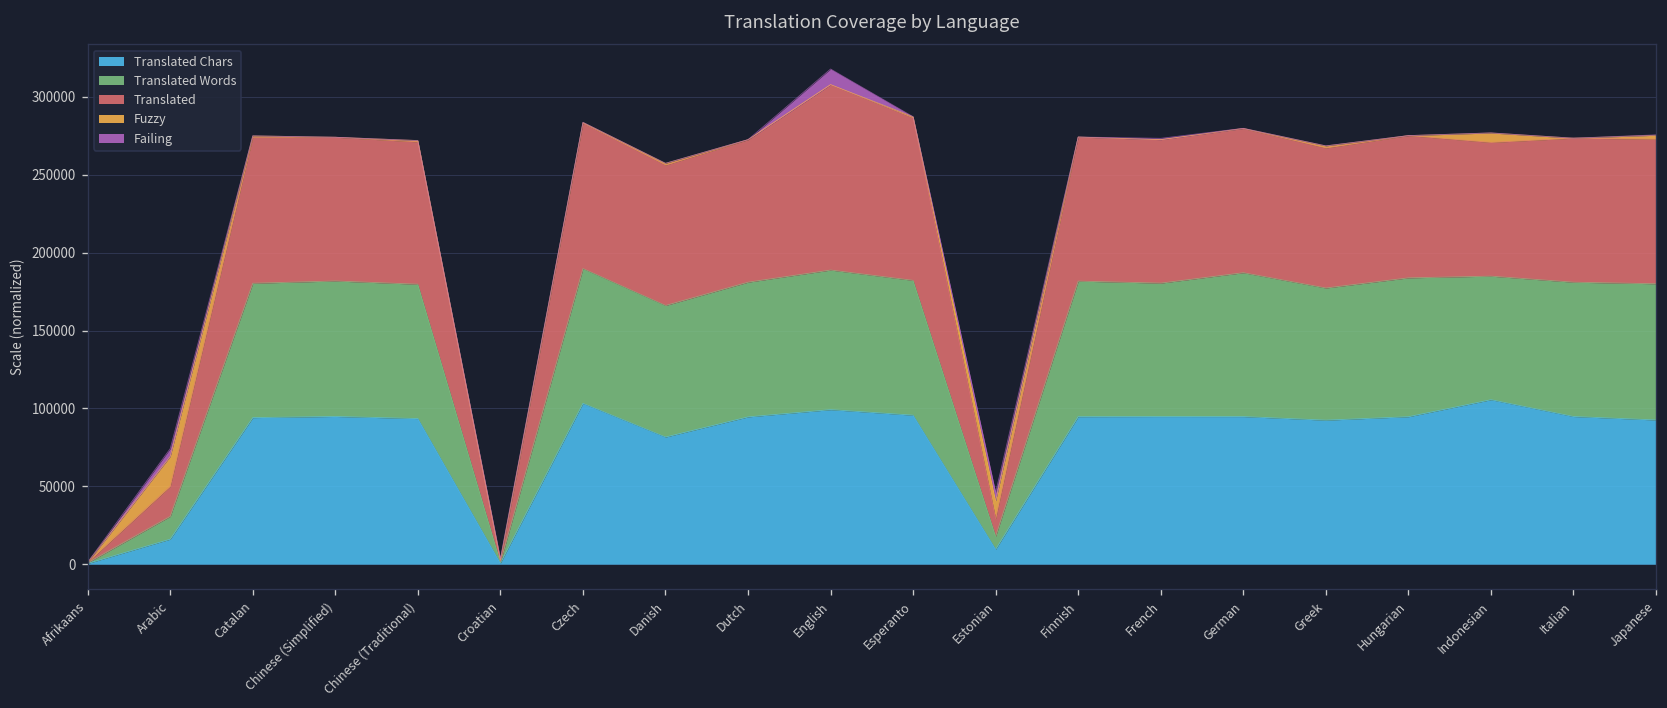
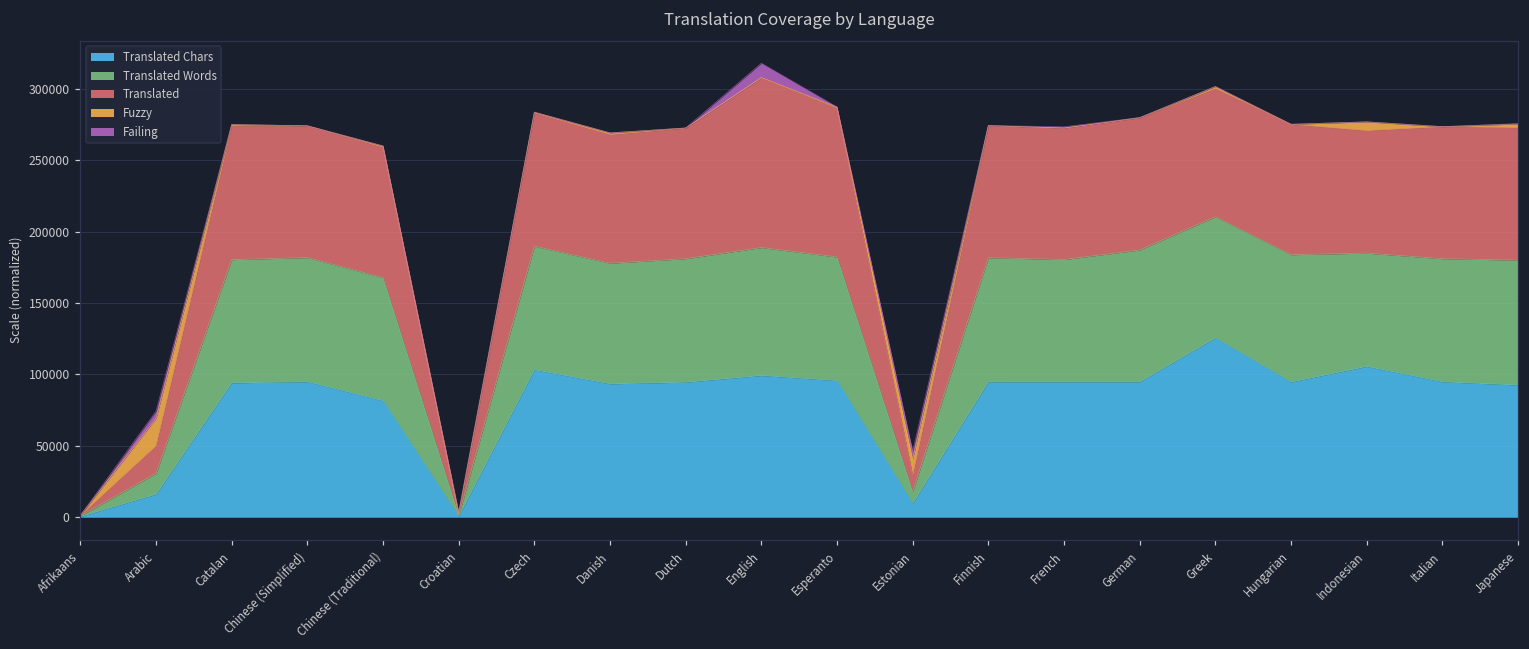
Translated Chars, Chinese (Traditional): 93000 -> 81000
Translated Chars, Danish: 82000 -> 93000
Translated Chars, Greek: 92000 -> 126000
